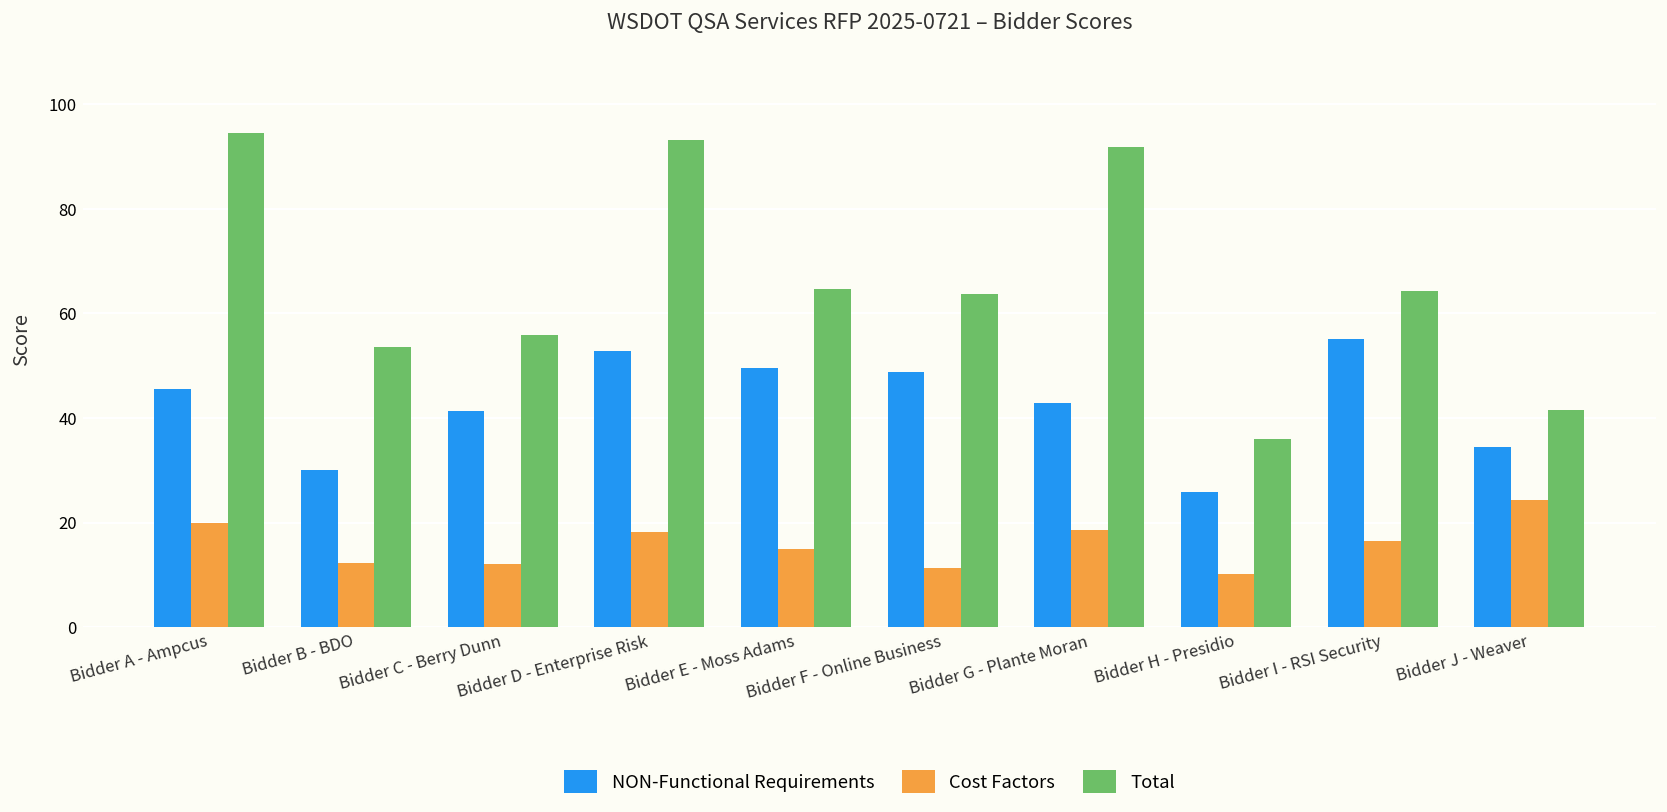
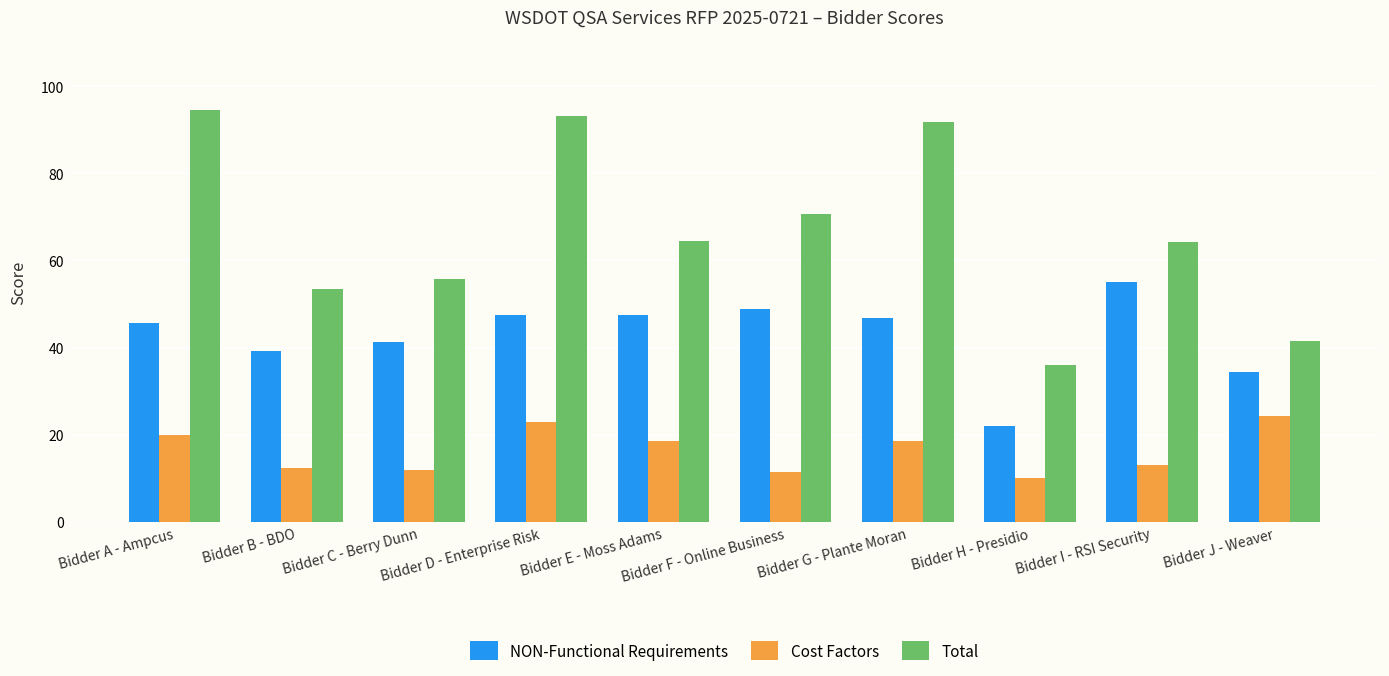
NON-Functional Requirements, Bidder B - BDO: 30 -> 39
NON-Functional Requirements, Bidder D - Enterprise Risk: 53 -> 47
Cost Factors, Bidder D - Enterprise Risk: 18 -> 23
NON-Functional Requirements, Bidder E - Moss Adams: 50 -> 47
Cost Factors, Bidder E - Moss Adams: 15 -> 19
Total, Bidder F - Online Business: 64 -> 71
NON-Functional Requirements, Bidder G - Plante Moran: 43 -> 47
NON-Functional Requirements, Bidder H - Presidio: 26 -> 22
Cost Factors, Bidder I - RSI Security: 16 -> 13
